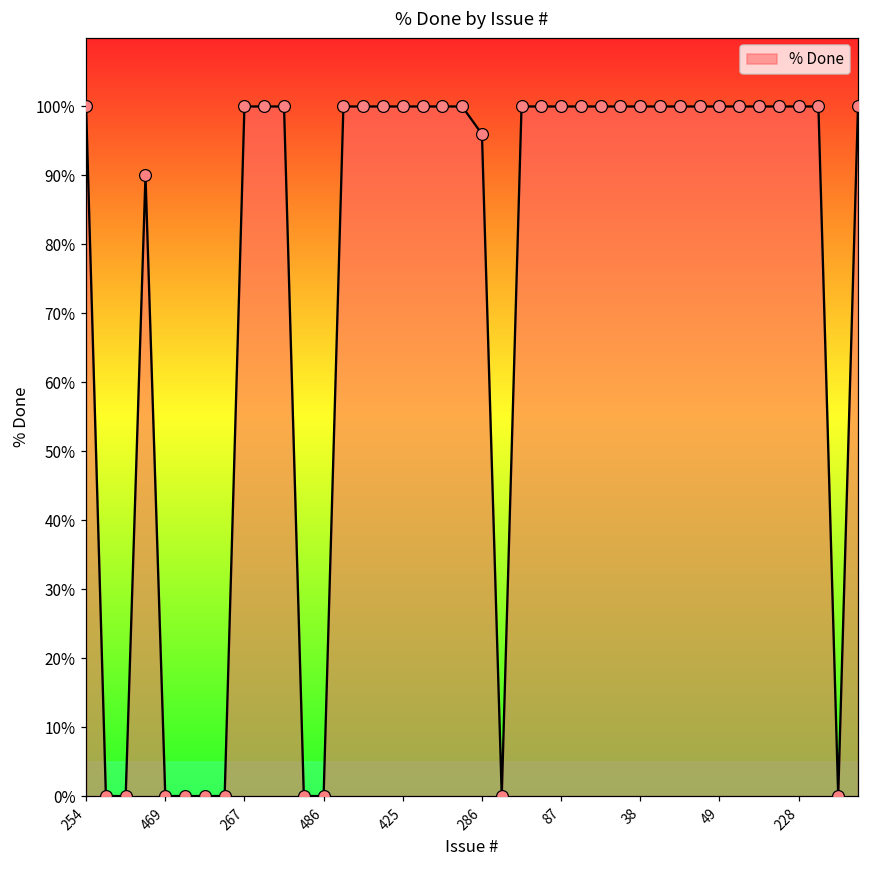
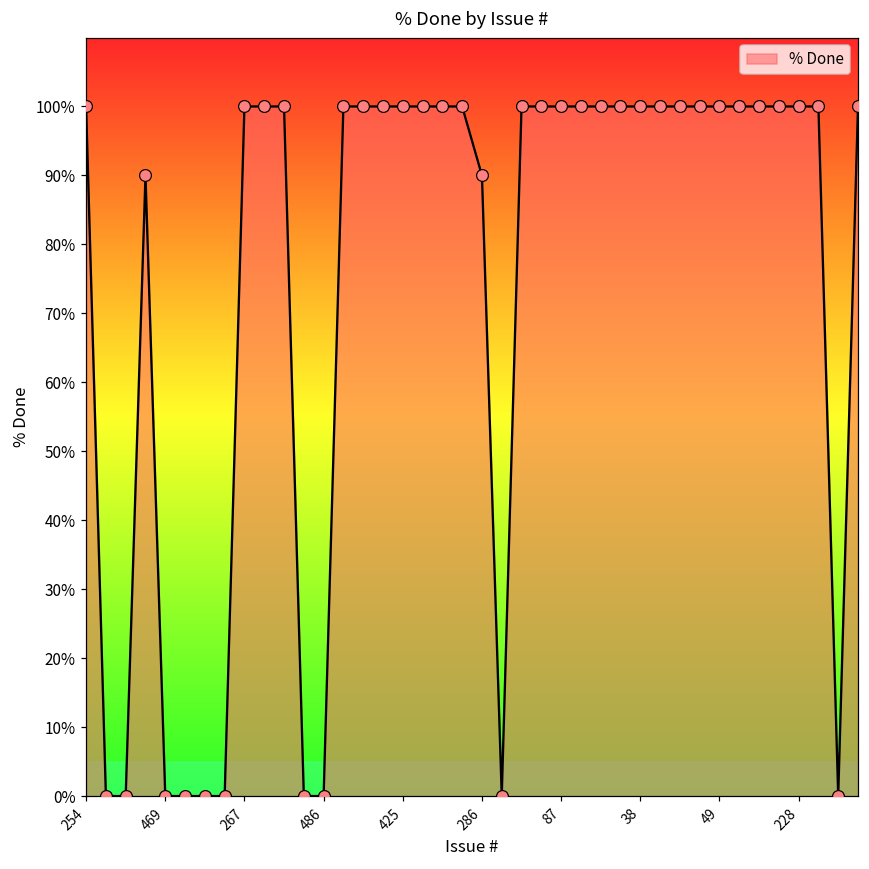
286: 96% -> 90%
